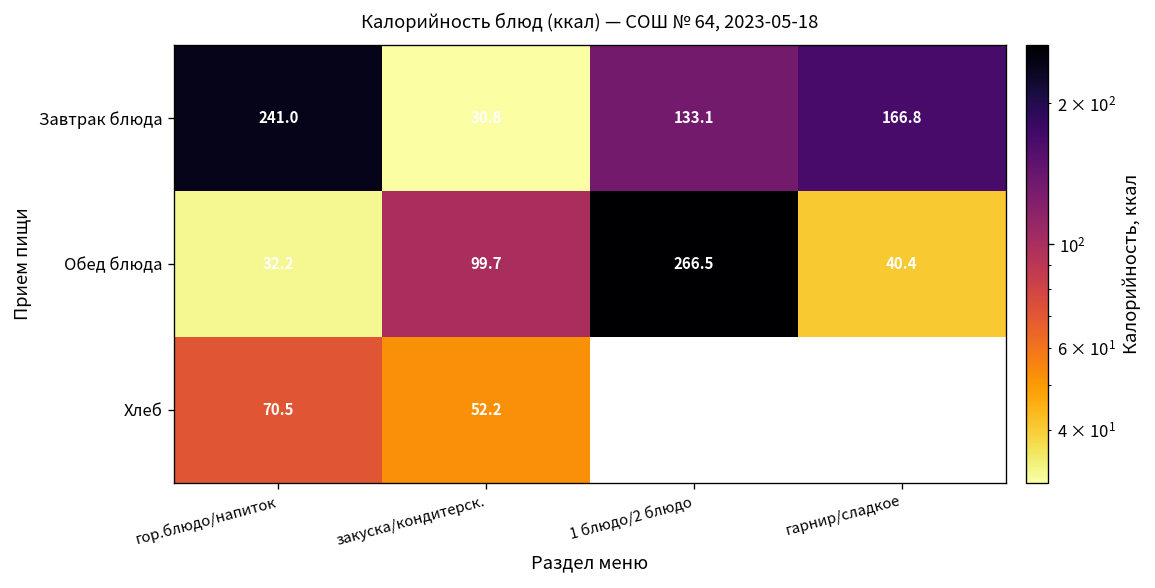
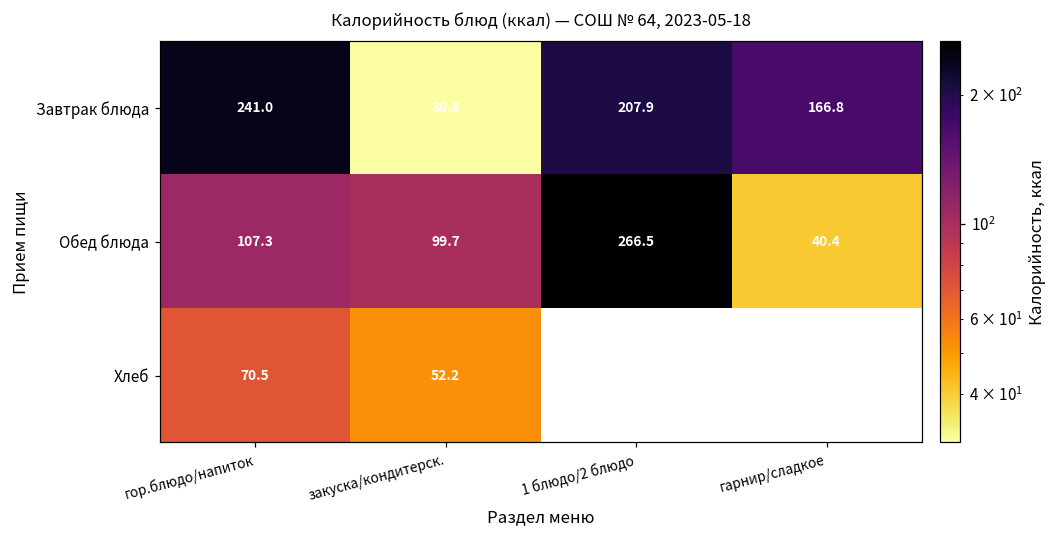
Завтрак блюда, 1 блюдо/2 блюдо: 133.1 -> 207.9
Обед блюда, гор.блюдо/напиток: 32.2 -> 107.3
